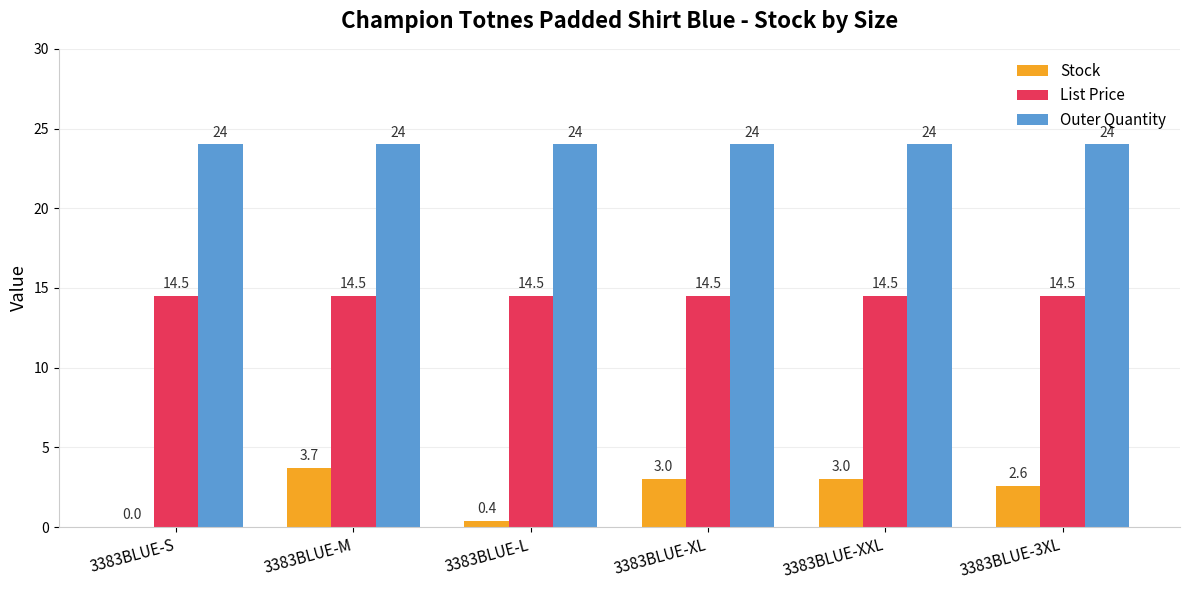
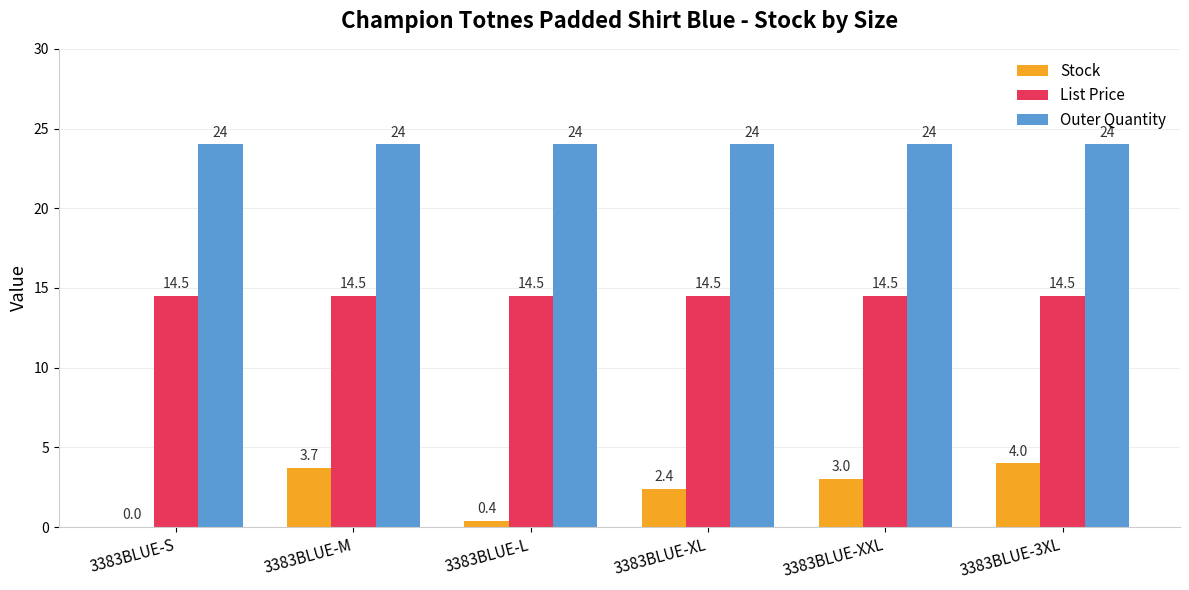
Stock, 3383BLUE-XL: 3.0 -> 2.4
Stock, 3383BLUE-3XL: 2.6 -> 4.0
